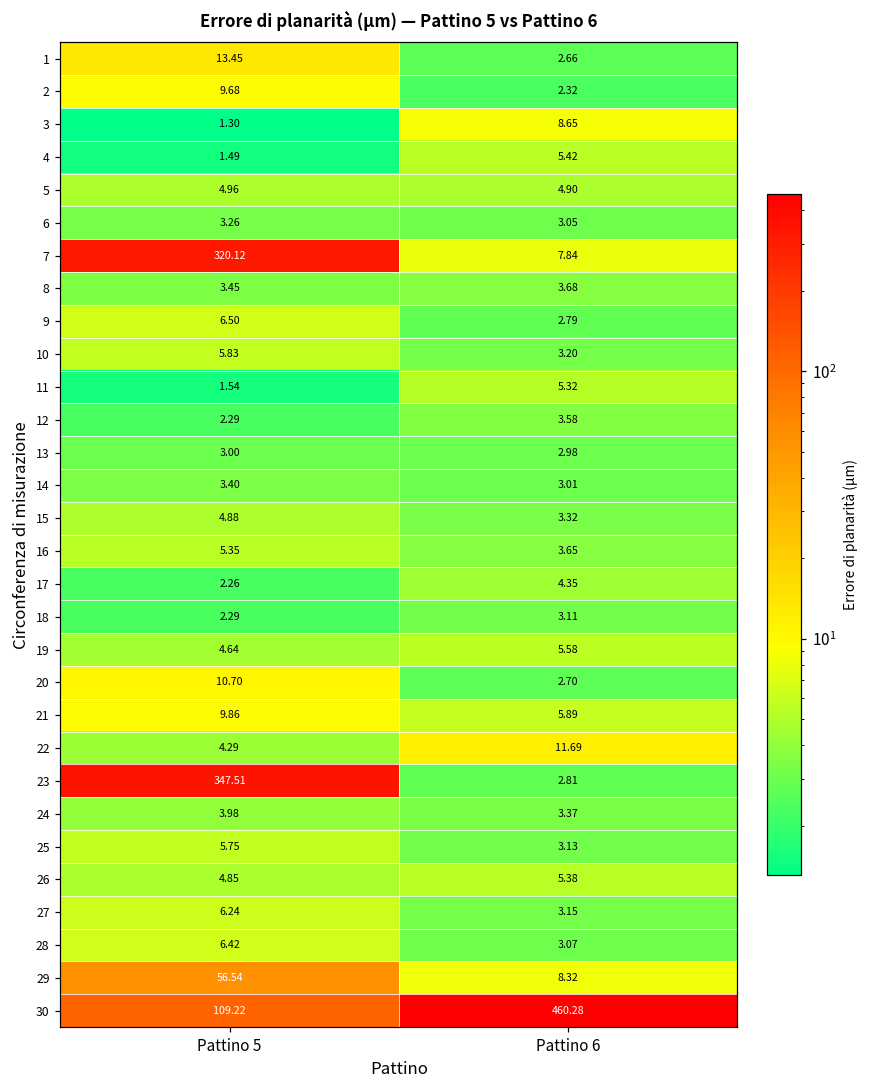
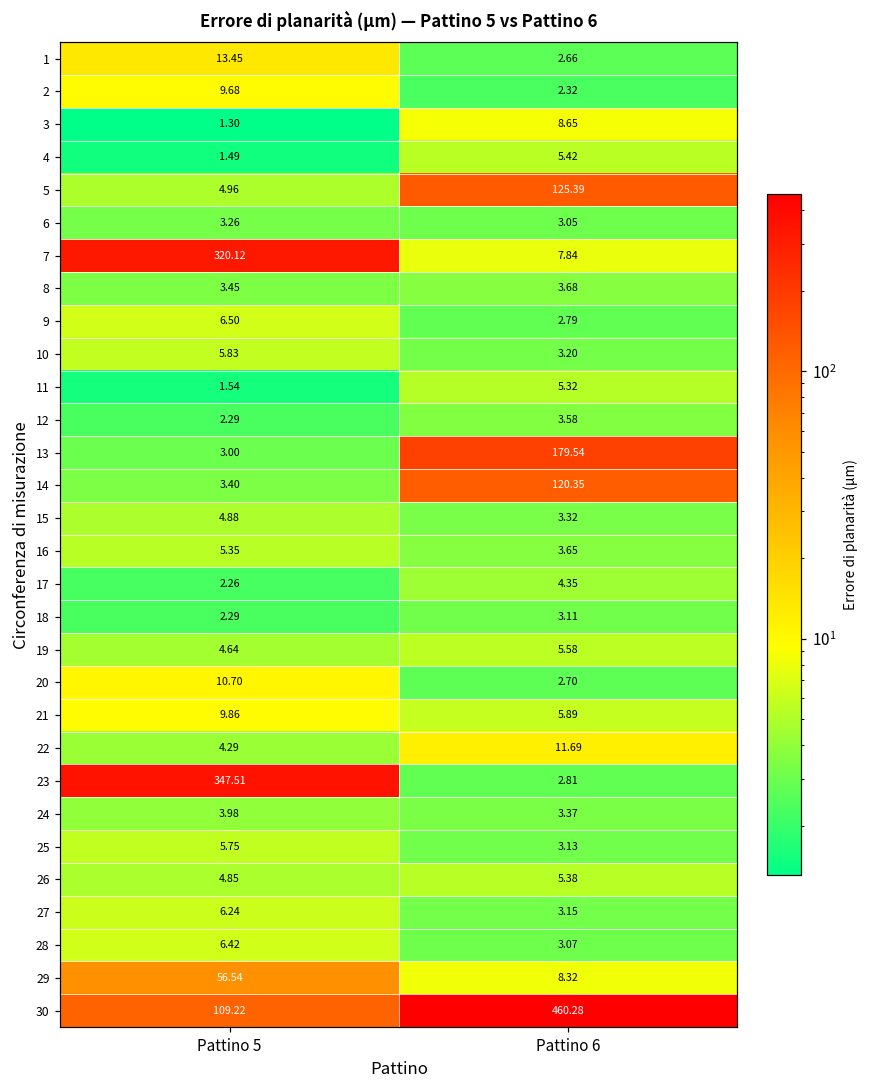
5, Pattino 6: 4.90 -> 125.39
13, Pattino 6: 2.98 -> 179.54
14, Pattino 6: 3.01 -> 120.35
